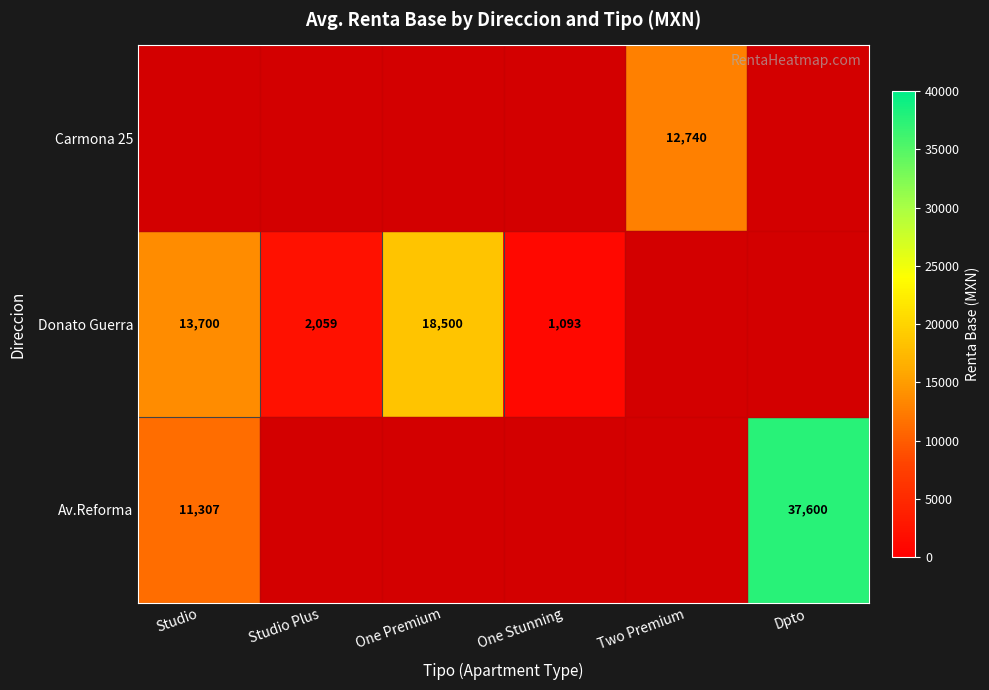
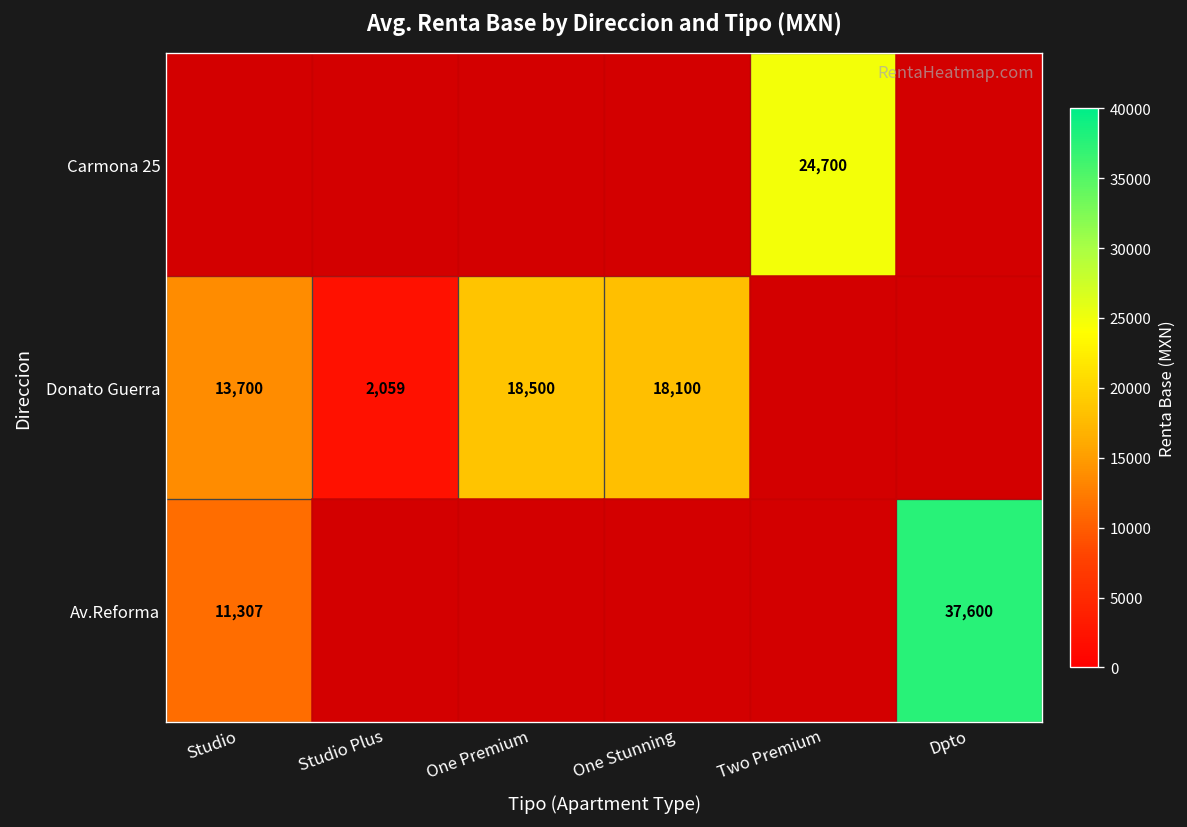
Carmona 25, Two Premium: 12,740 -> 24,700
Donato Guerra, One Stunning: 1,093 -> 18,100
